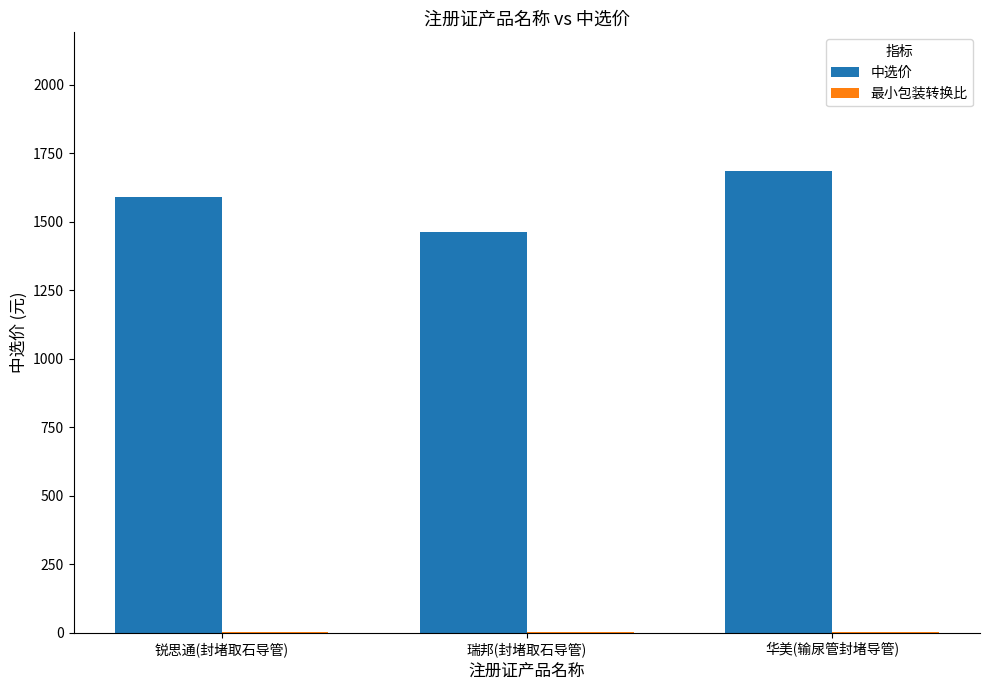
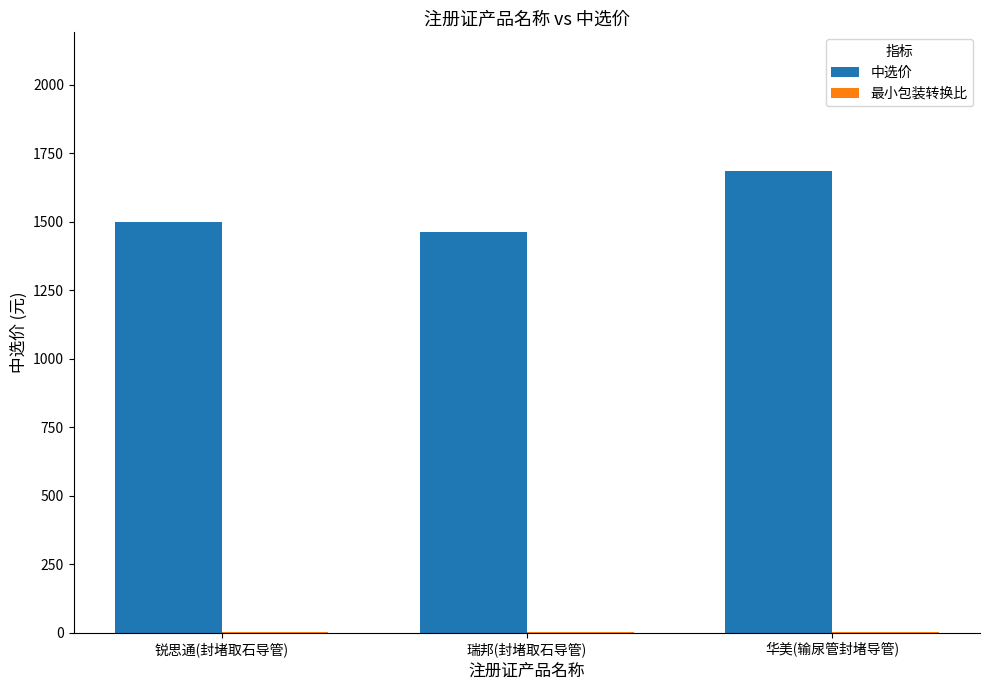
中选价, 锐思通(封堵取石导管): 1590 -> 1500
